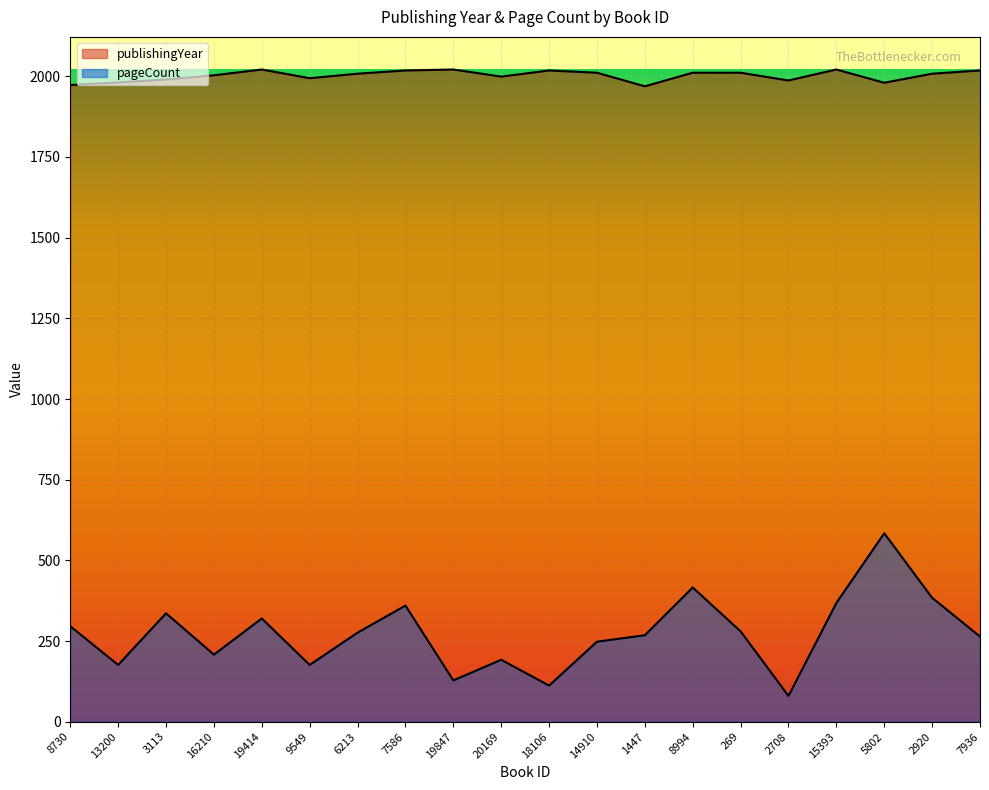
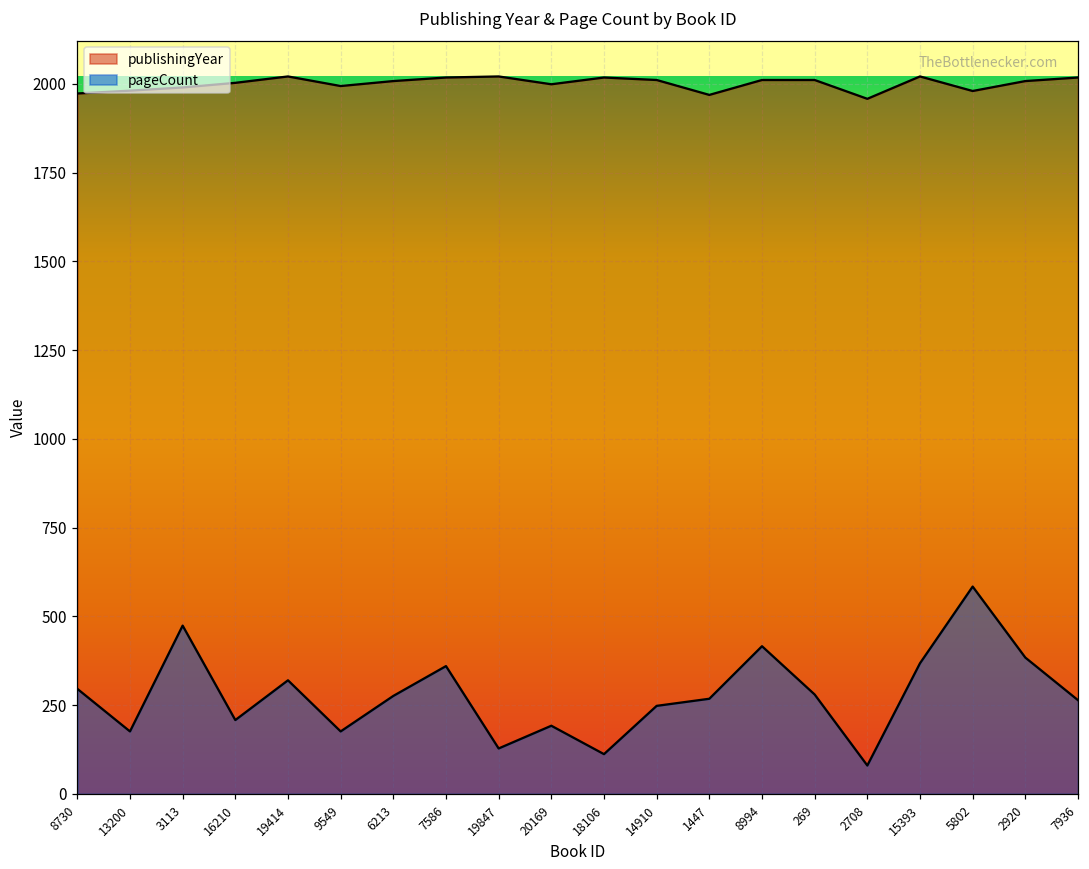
pageCount, 3113: 340 -> 470
publishingYear, 2708: 1990 -> 1960
